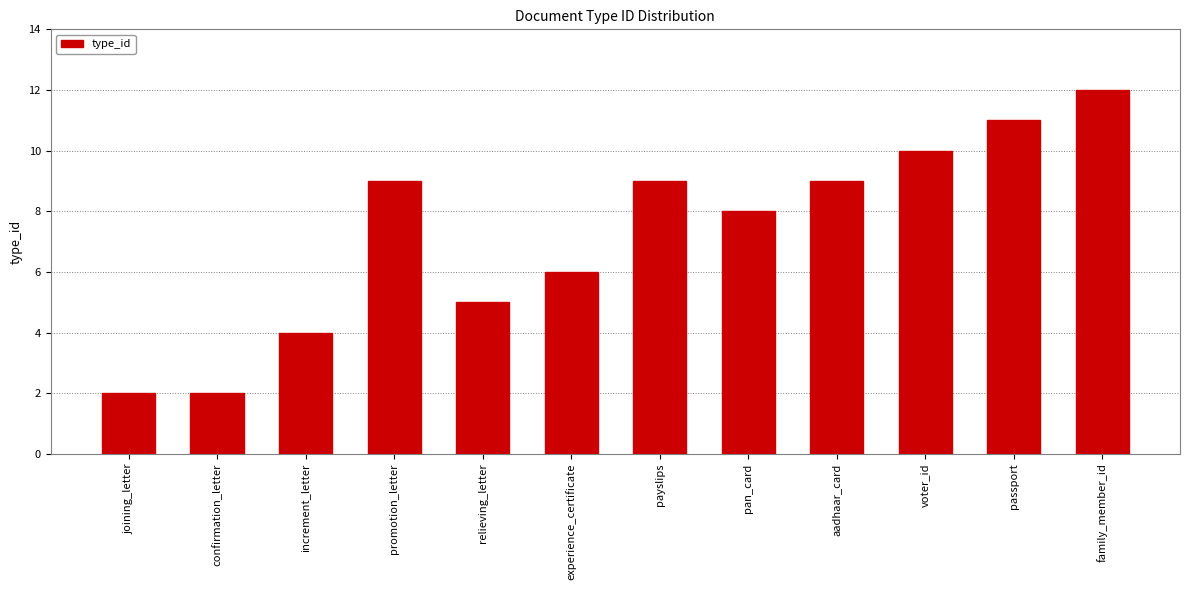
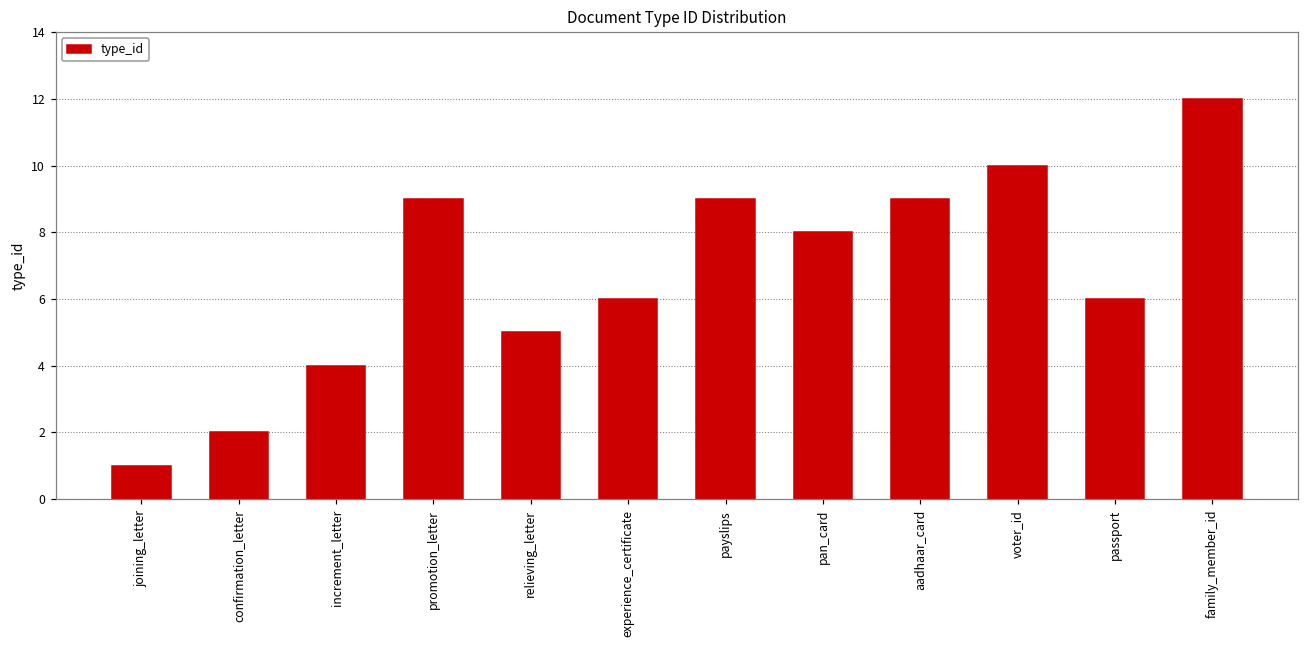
joining_letter: 2 -> 1
passport: 11 -> 6
